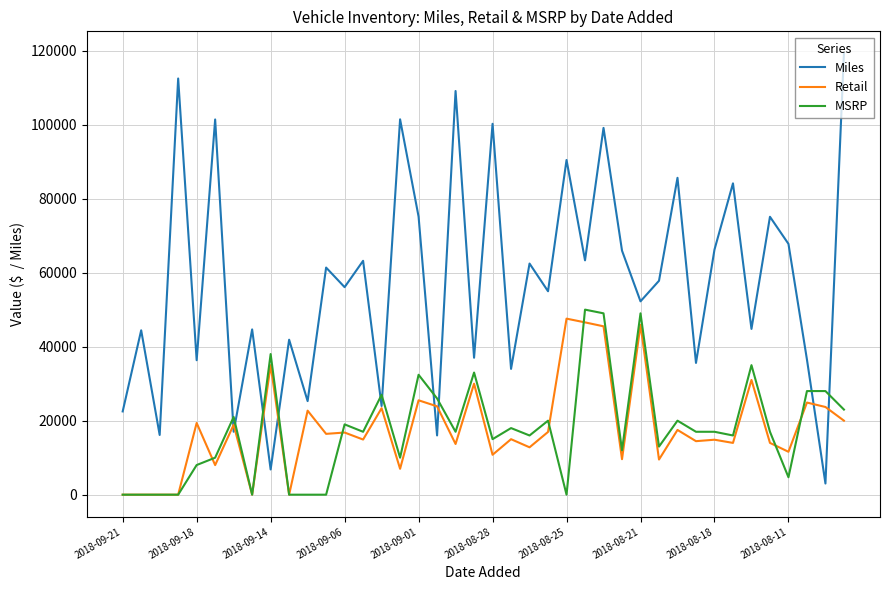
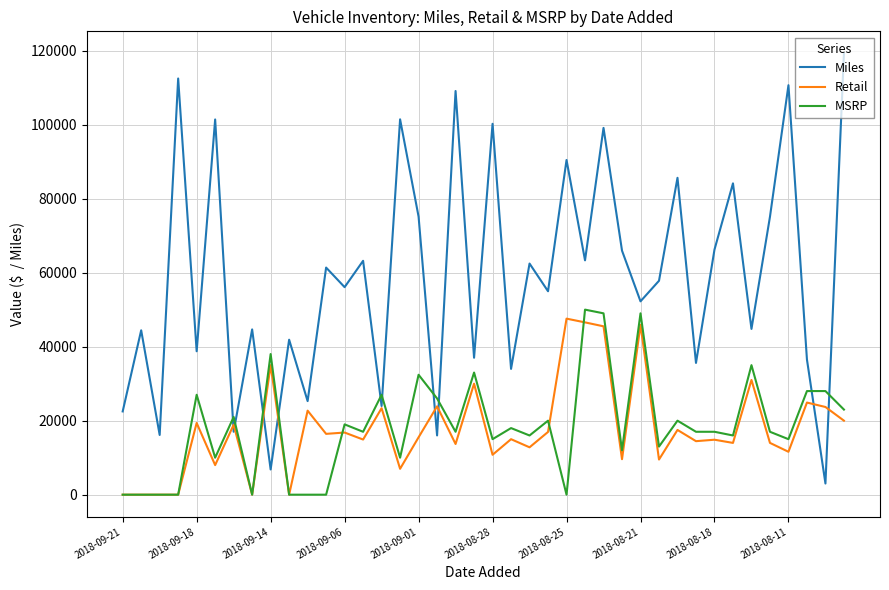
Miles, 2018-09-18: 36000 -> 39000
MSRP, 2018-09-18: 8000 -> 27000
Retail, 2018-09-01: 25000 -> 16000
Miles, 2018-08-11: 68000 -> 111000
MSRP, 2018-08-11: 5000 -> 15000
